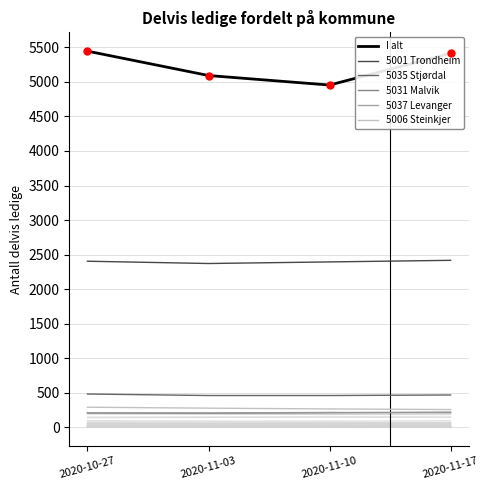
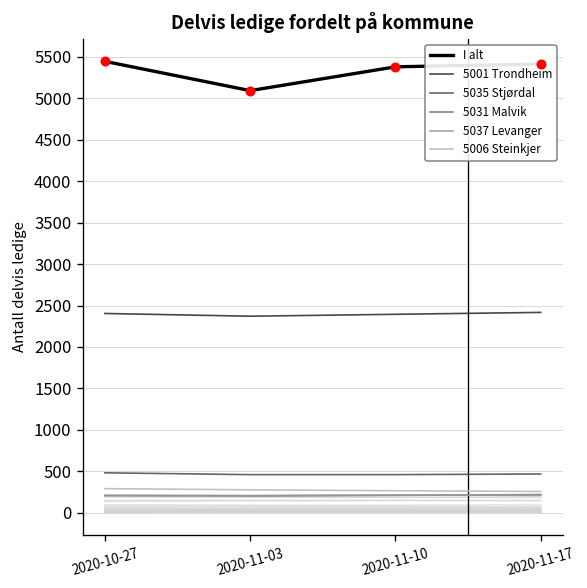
I alt, 2020-11-10: 5000 -> 5400
